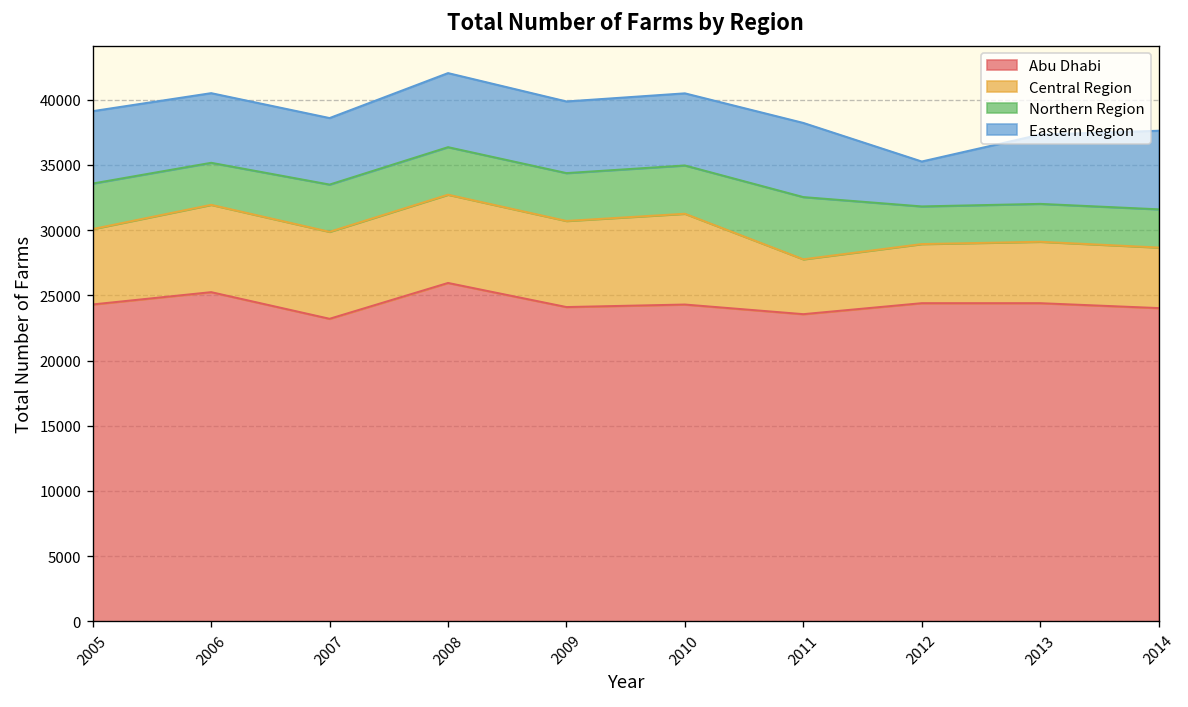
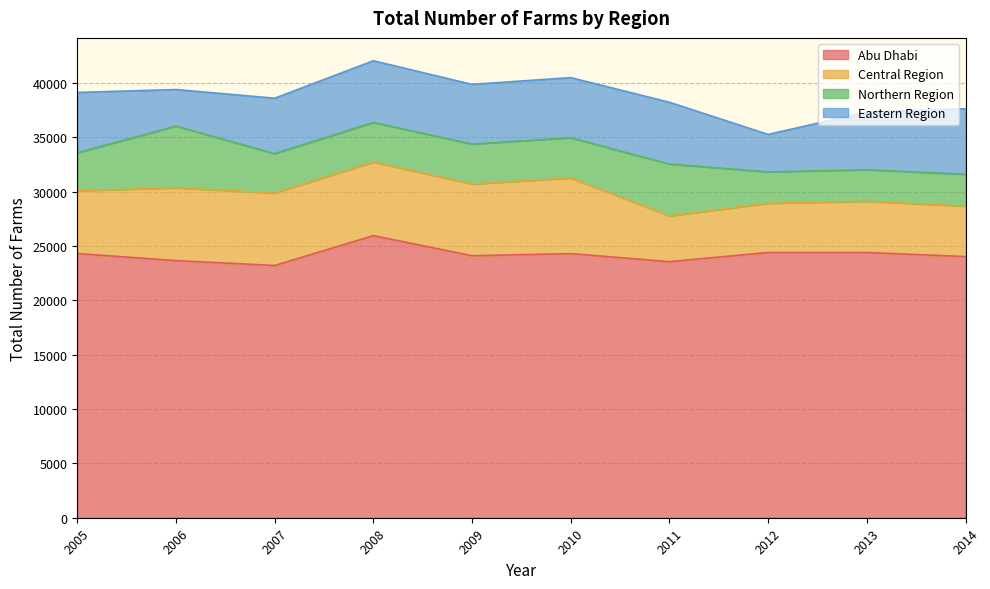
Abu Dhabi, 2006: 25200 -> 23600
Northern Region, 2006: 3200 -> 5700
Eastern Region, 2006: 5300 -> 3400
